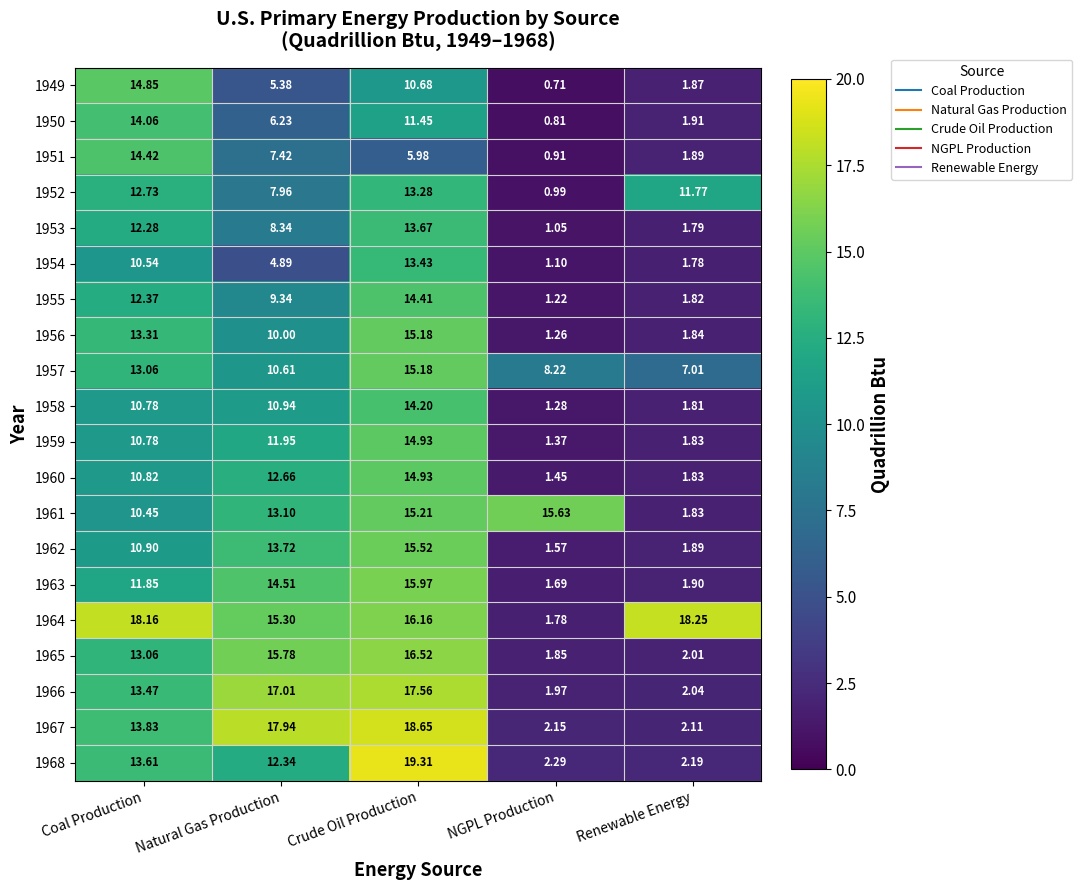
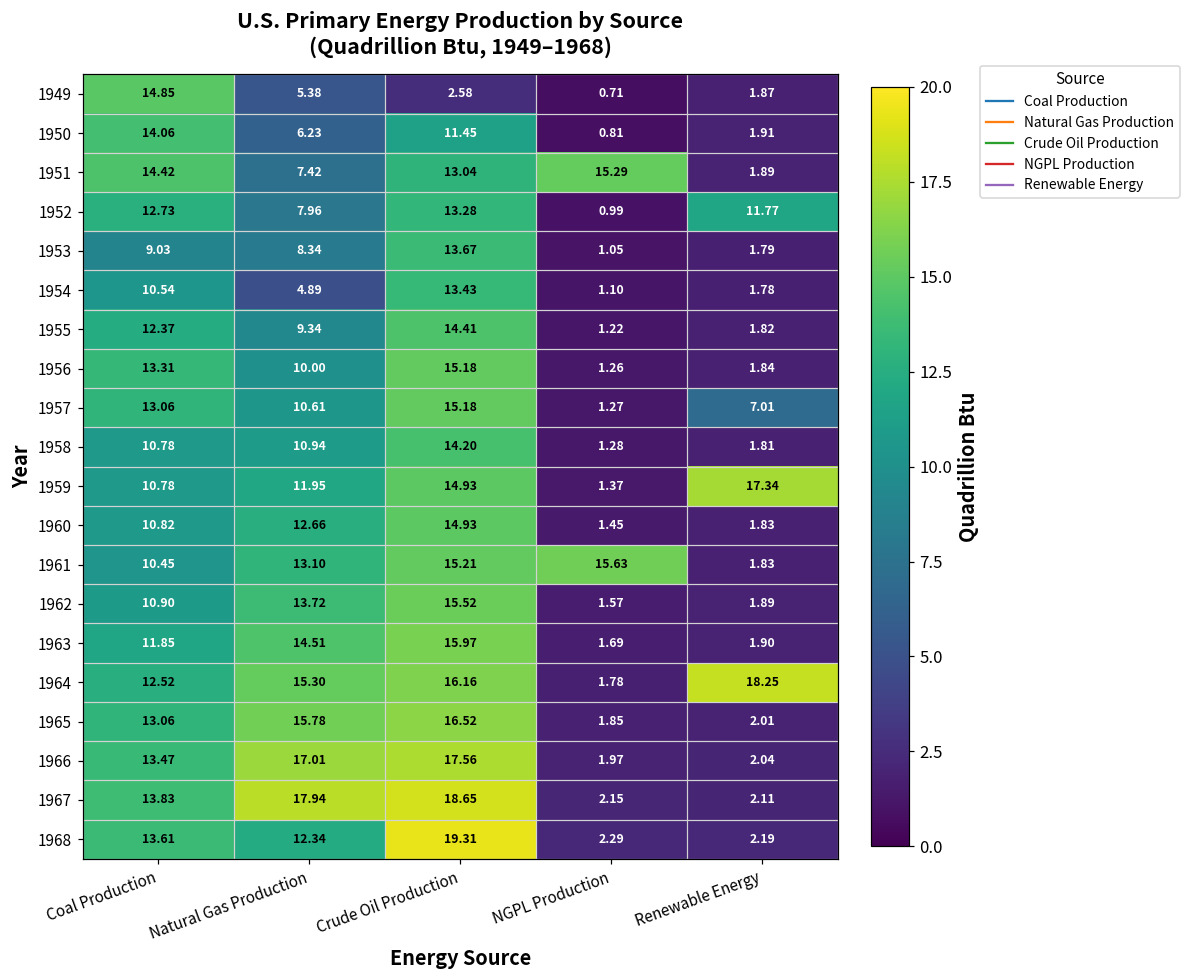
1949, Crude Oil Production: 10.68 -> 2.58
1951, Crude Oil Production: 5.98 -> 13.04
1951, NGPL Production: 0.91 -> 15.29
1953, Coal Production: 12.28 -> 9.03
1957, NGPL Production: 8.22 -> 1.27
1959, Renewable Energy: 1.83 -> 17.34
1964, Coal Production: 18.16 -> 12.52
